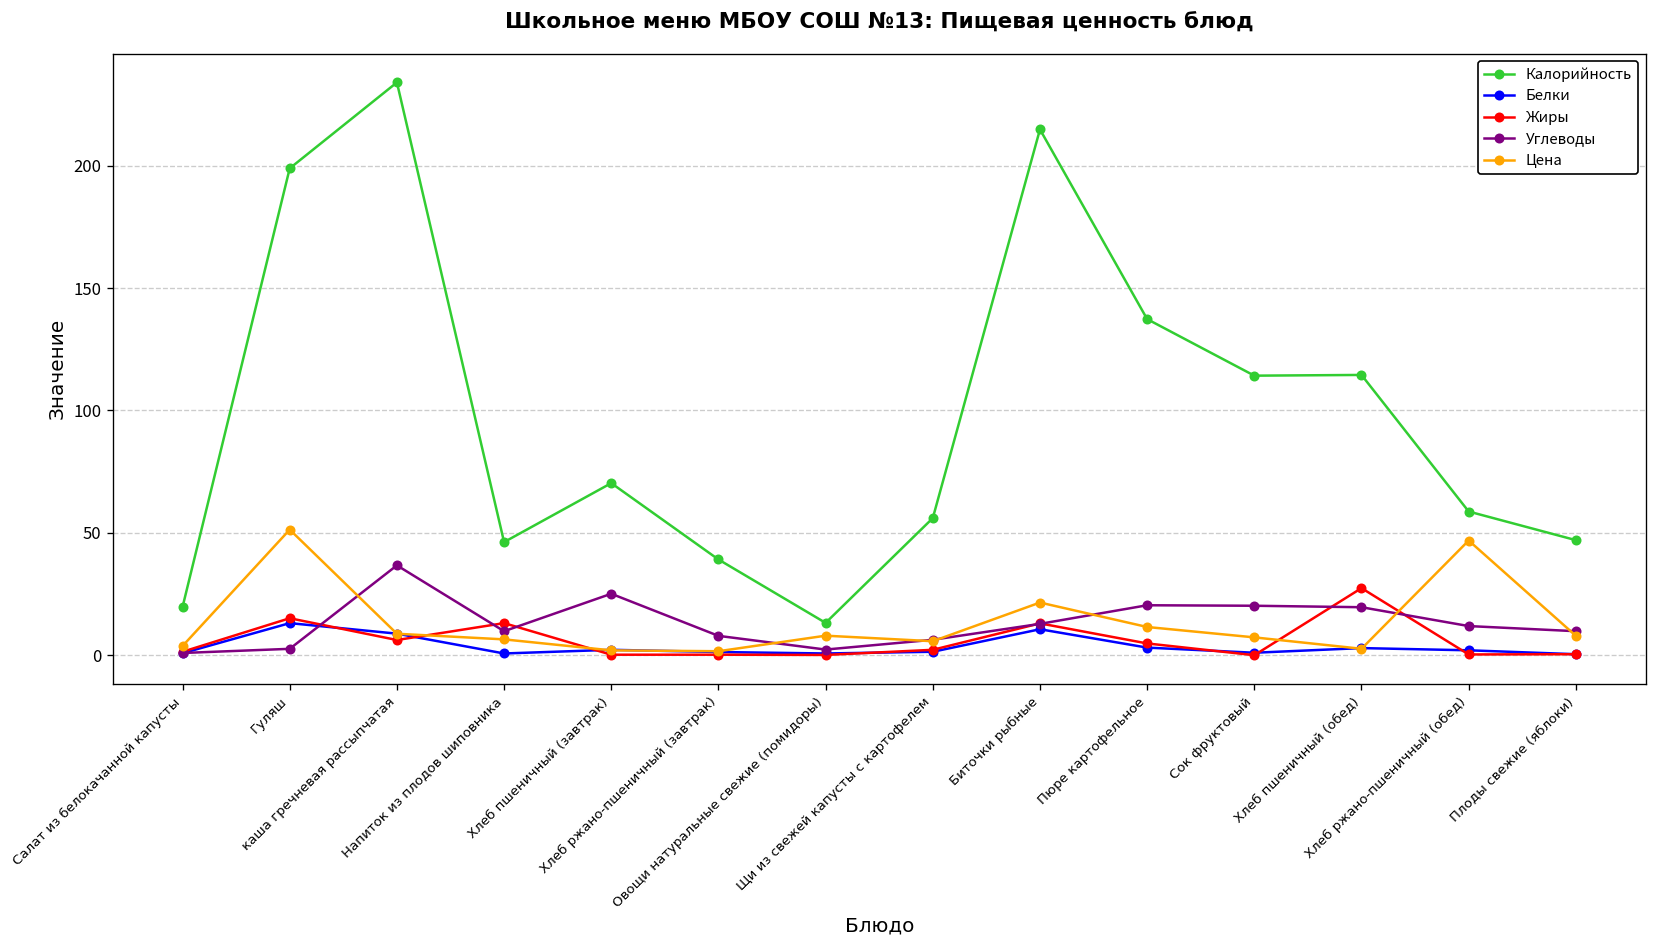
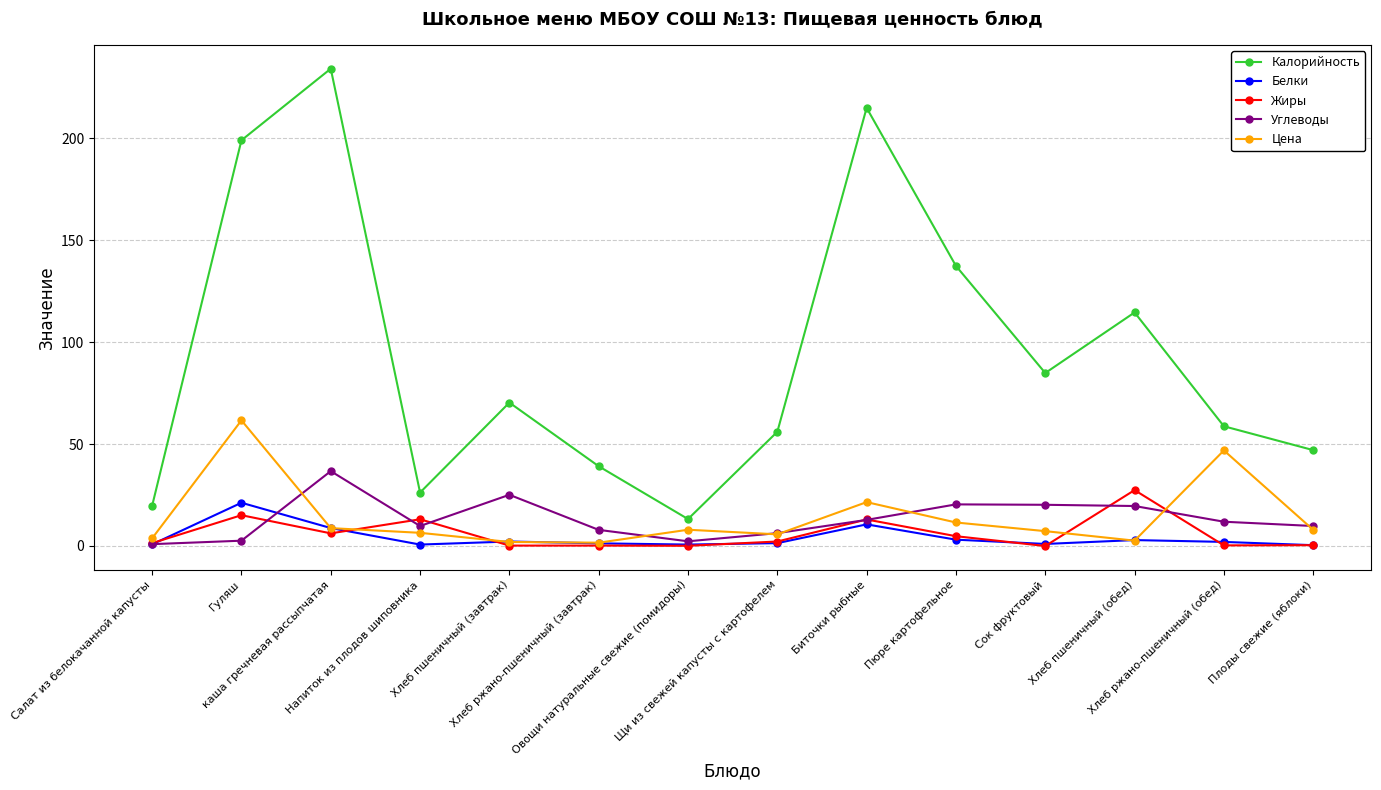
Белки, Гуляш: 13 -> 21
Цена, Гуляш: 51 -> 62
Калорийность, Напиток из плодов шиповника: 46 -> 26
Калорийность, Сок фруктовый: 114 -> 85
